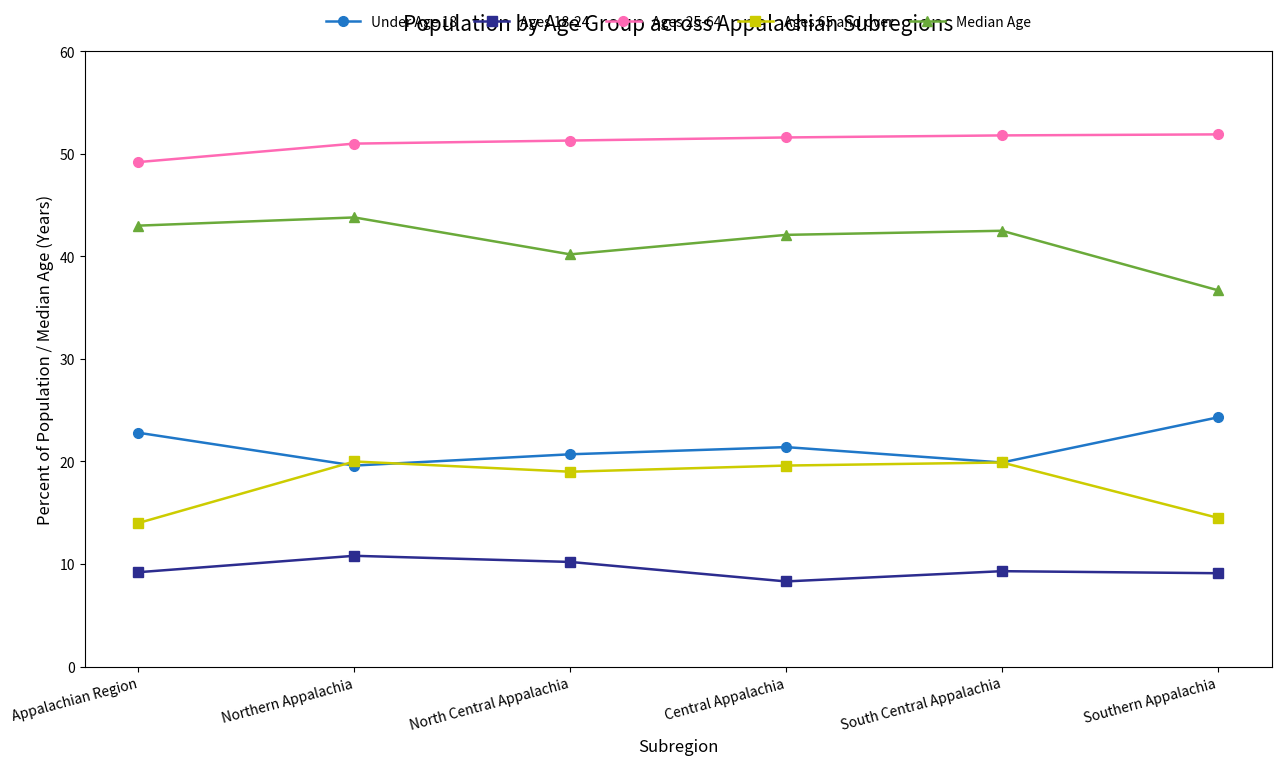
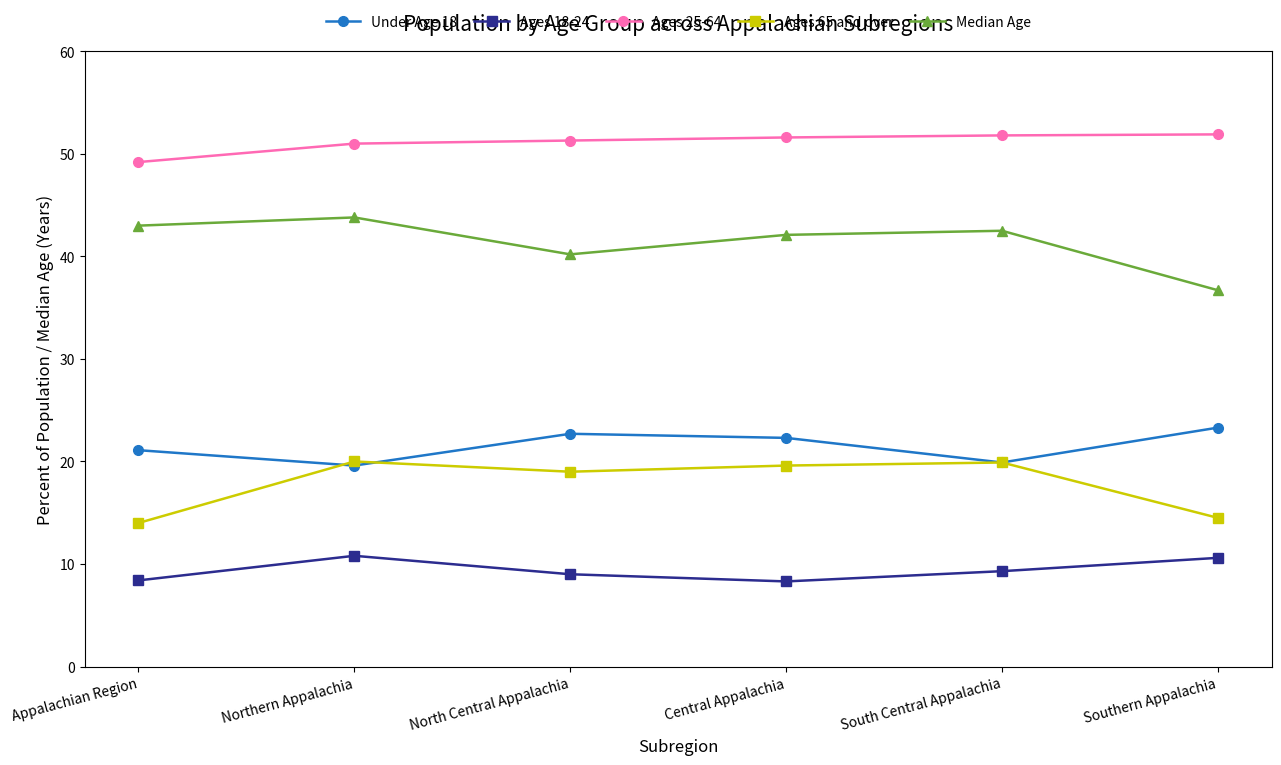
Under Age 18, Appalachian Region: 22.8 -> 21.1
Ages 18-24, Appalachian Region: 9.2 -> 8.4
Under Age 18, North Central Appalachia: 20.7 -> 22.7
Ages 18-24, North Central Appalachia: 10.2 -> 9.0
Under Age 18, Central Appalachia: 21.4 -> 22.3
Under Age 18, Southern Appalachia: 24.3 -> 23.3
Ages 18-24, Southern Appalachia: 9.1 -> 10.6
